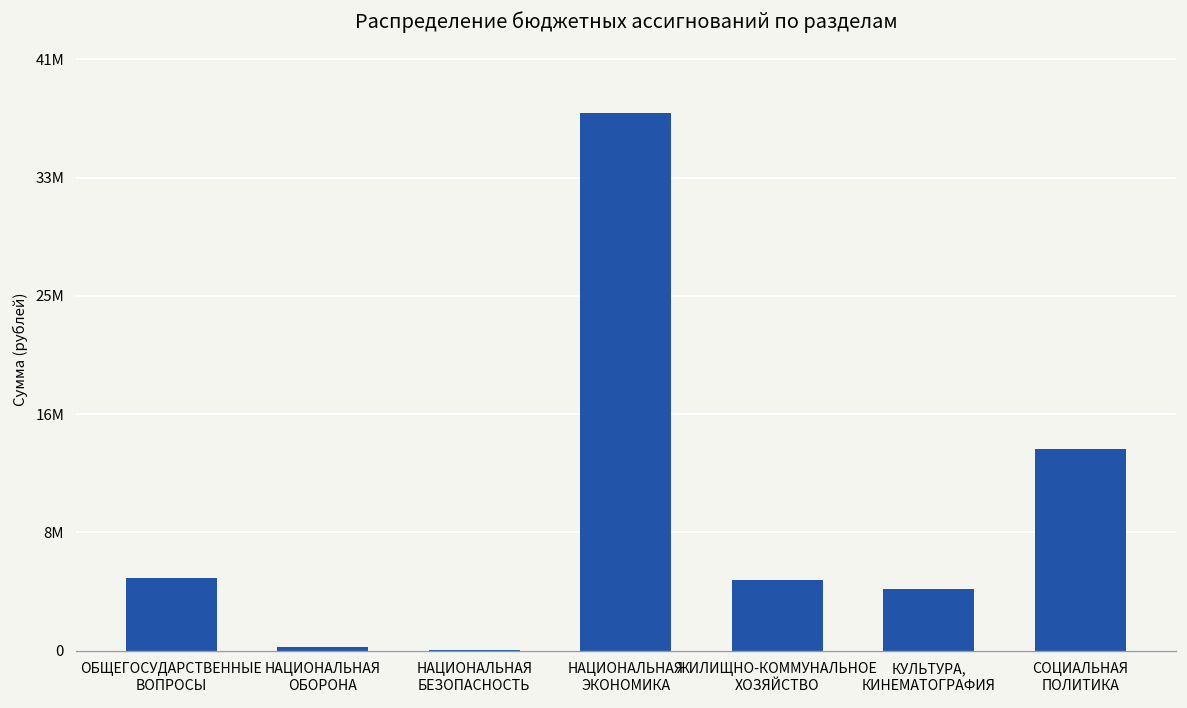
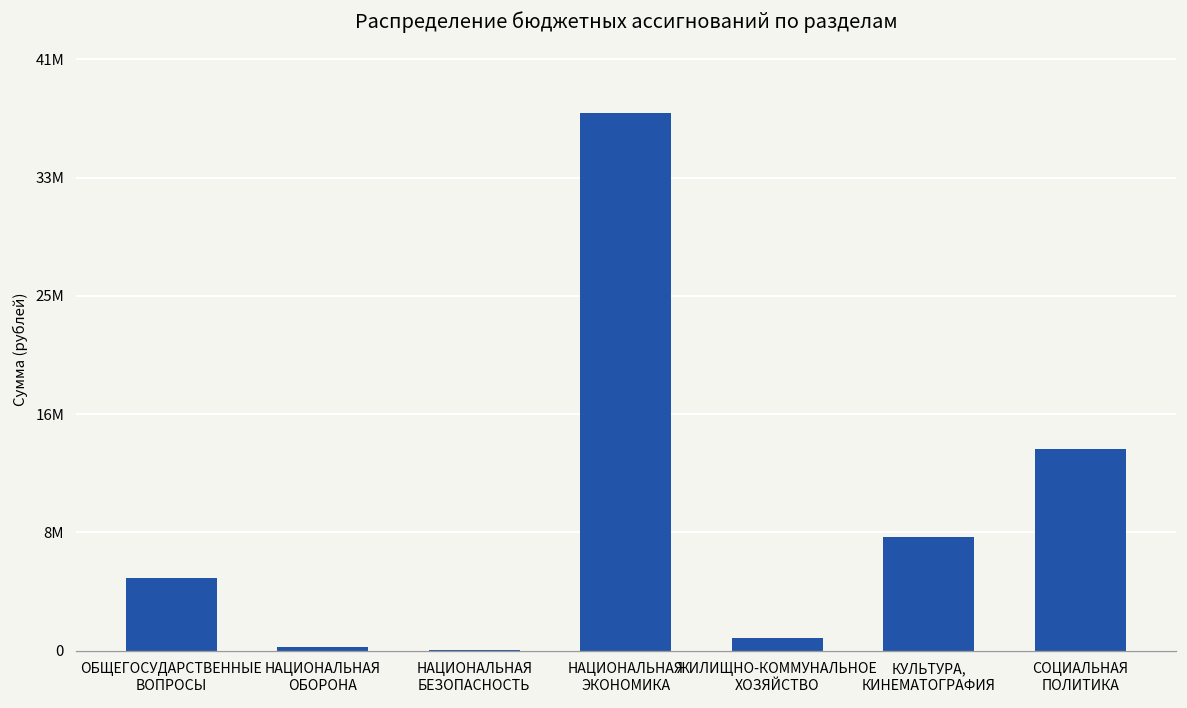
ЖИЛИЩНО-КОММУНАЛЬНОЕ ХОЗЯЙСТВО: 5000000 -> 900000
КУЛЬТУРА, КИНЕМАТОГРАФИЯ: 4400000 -> 8000000
